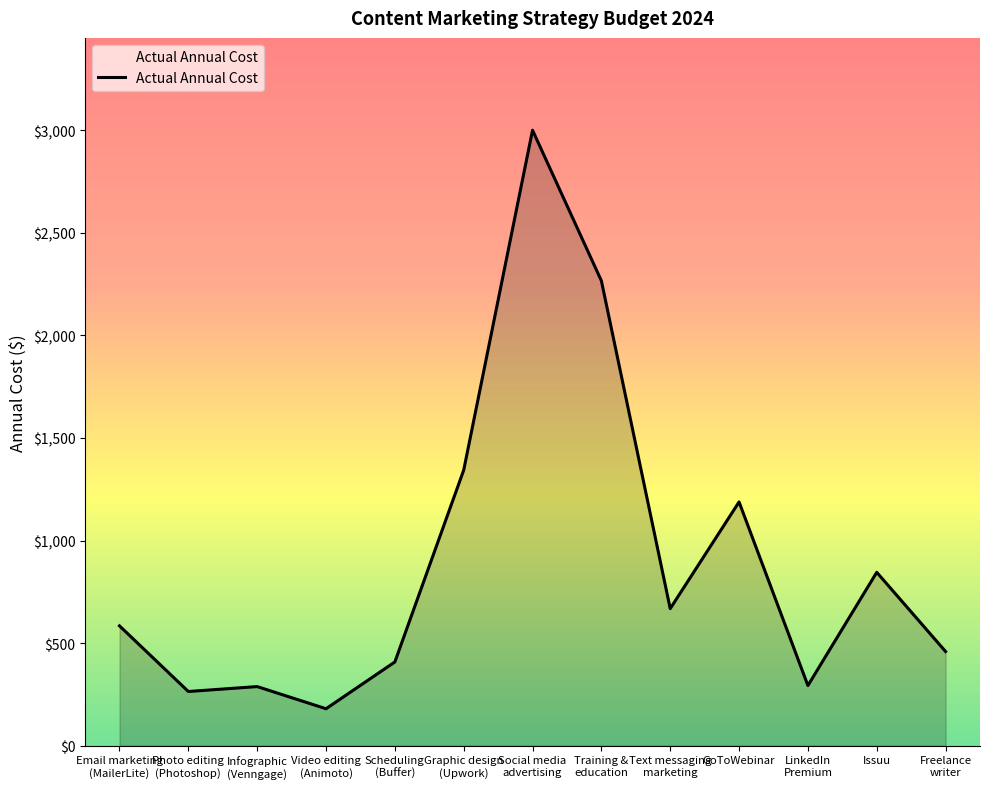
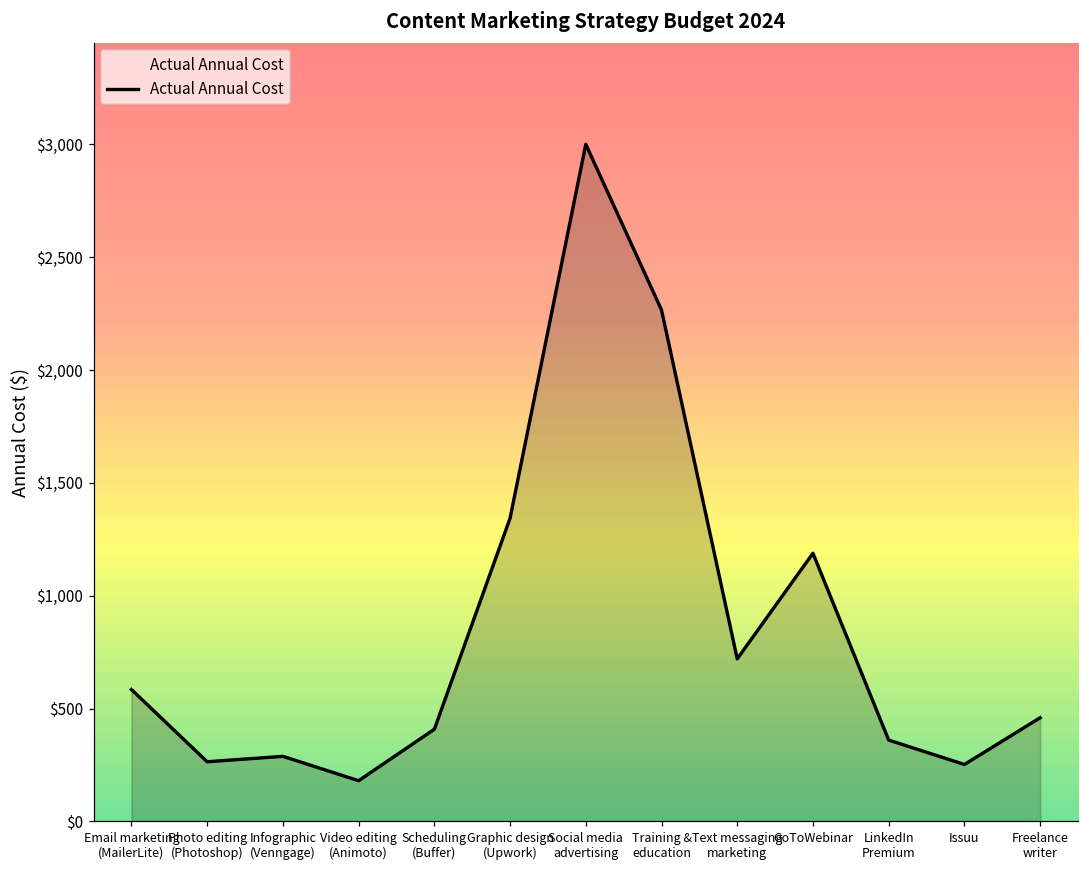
Text messaging marketing: $670 -> $720
LinkedIn Premium: $290 -> $360
Issuu: $850 -> $250
